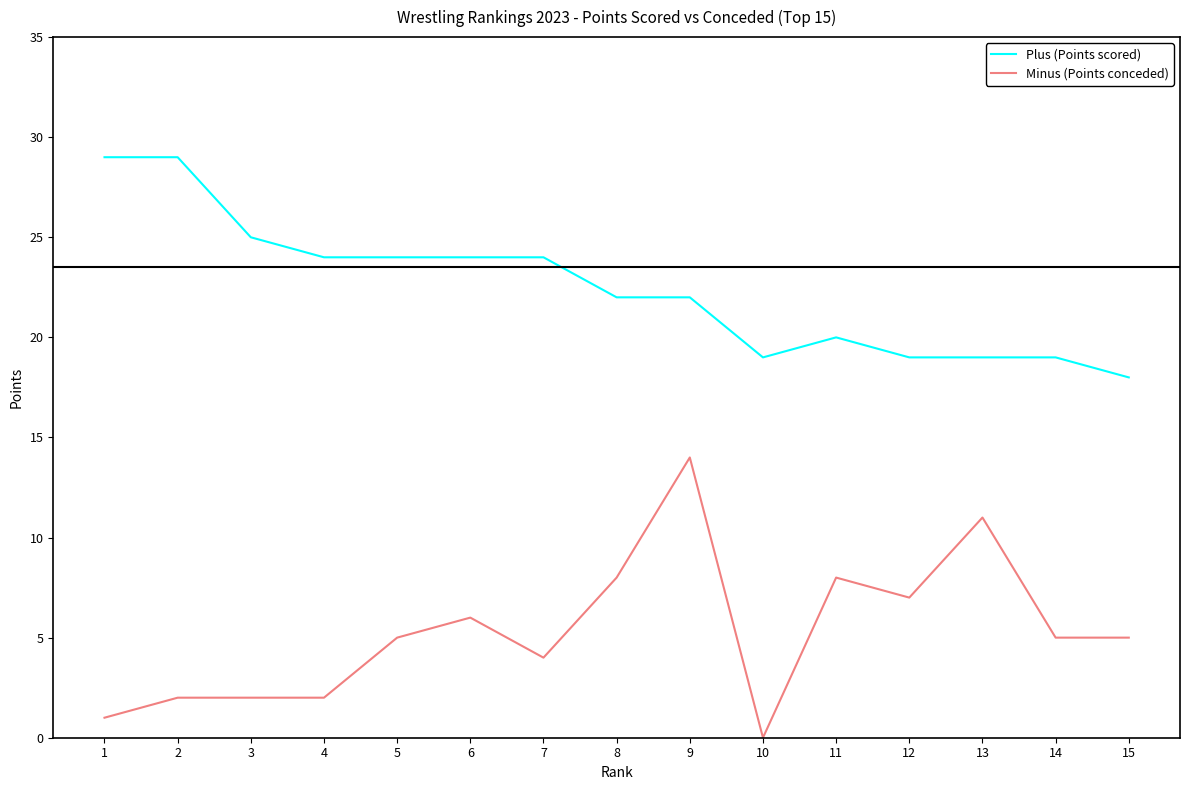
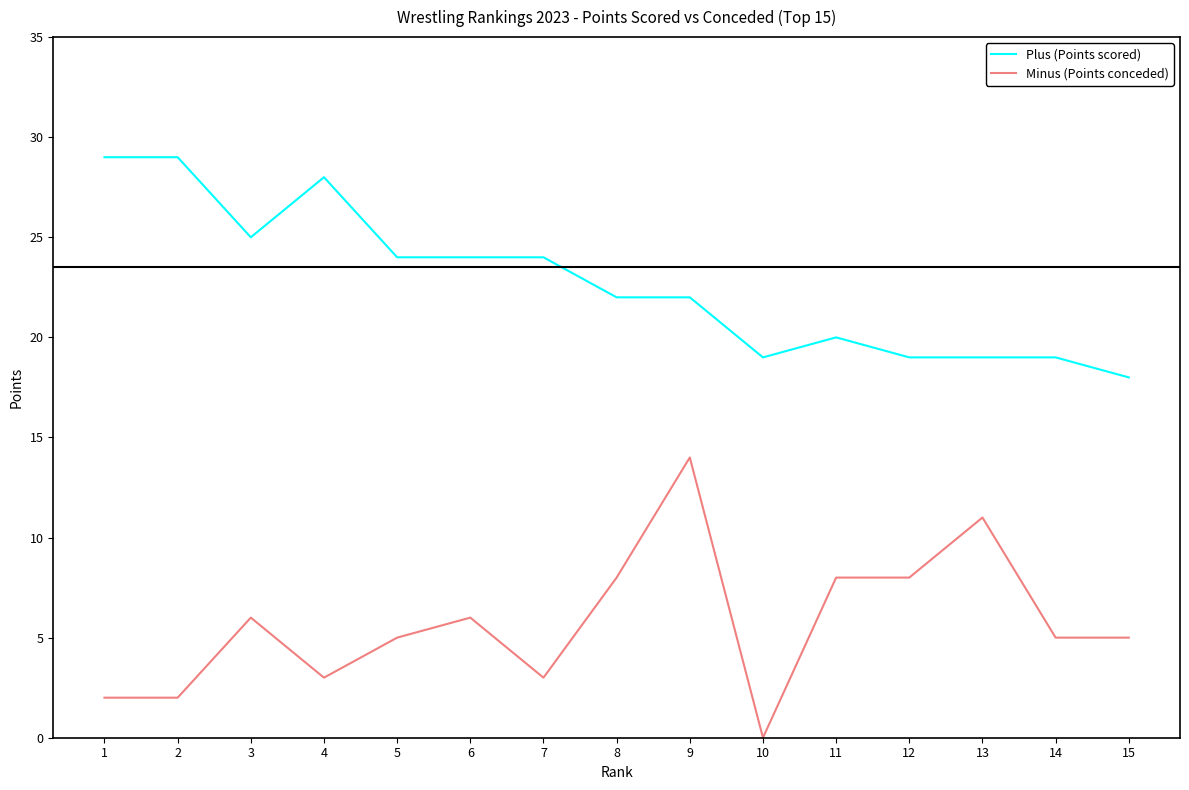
Minus (Points conceded), 1: 1 -> 2
Minus (Points conceded), 3: 2 -> 6
Plus (Points scored), 4: 24 -> 28
Minus (Points conceded), 4: 2 -> 3
Minus (Points conceded), 7: 4 -> 3
Minus (Points conceded), 12: 7 -> 8
